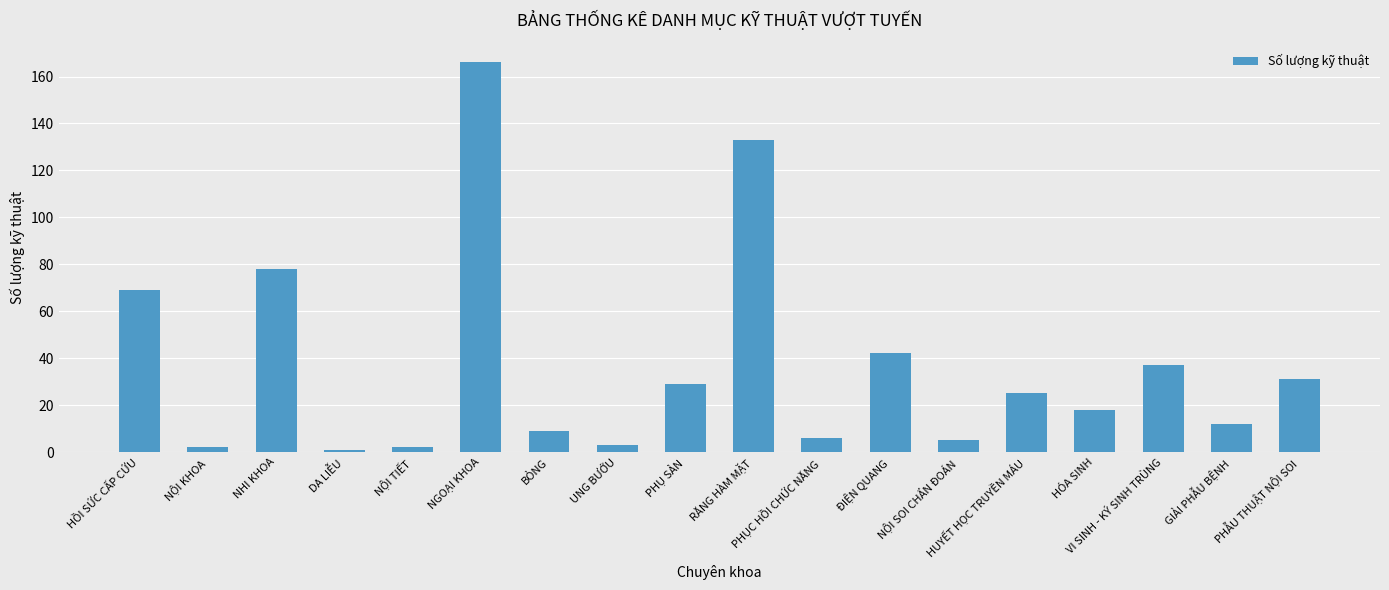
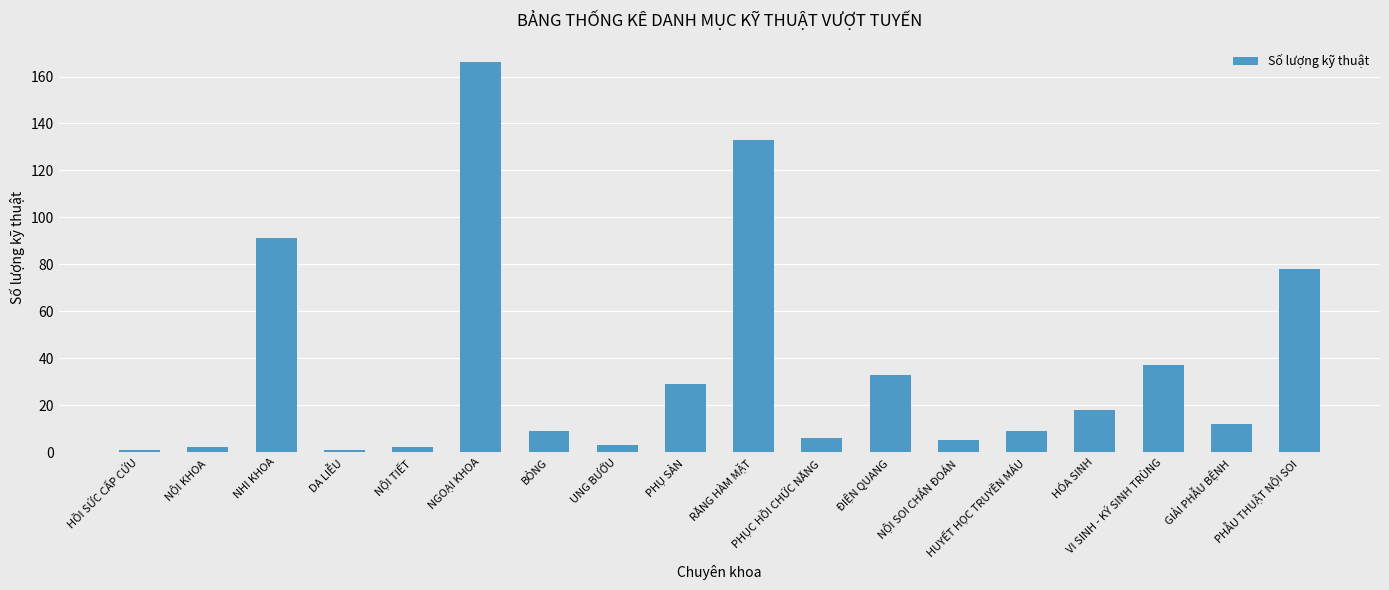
HỒI SỨC CẤP CỨU: 69 -> 1
NHI KHOA: 78 -> 91
ĐIỆN QUANG: 42 -> 33
HUYẾT HỌC TRUYỀN MÁU: 25 -> 9
PHẪU THUẬT NỘI SOI: 31 -> 78
